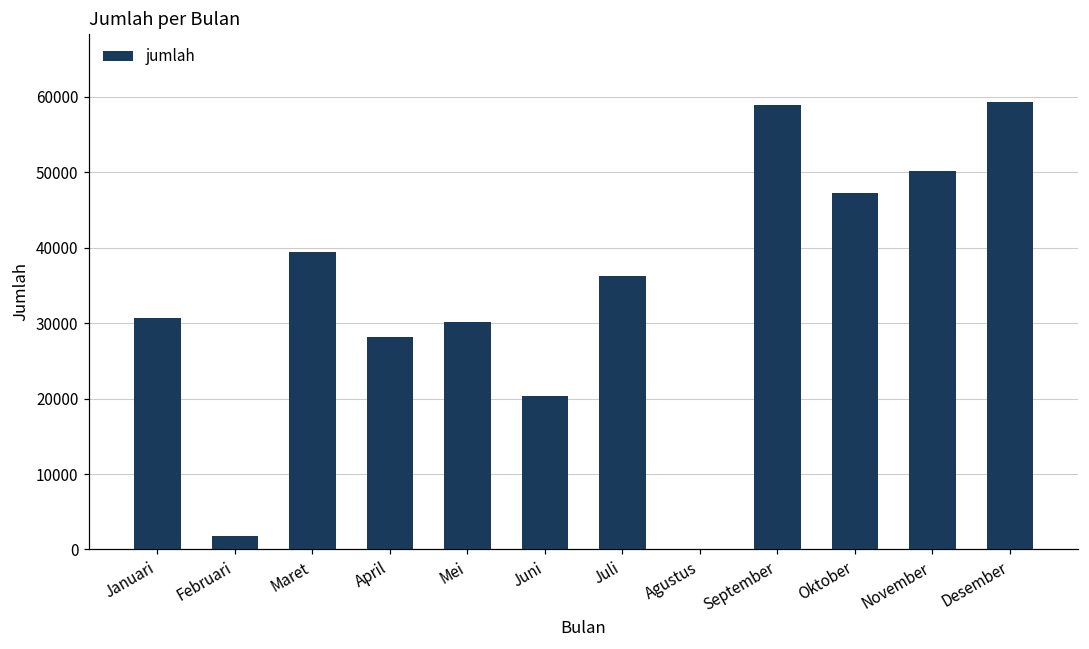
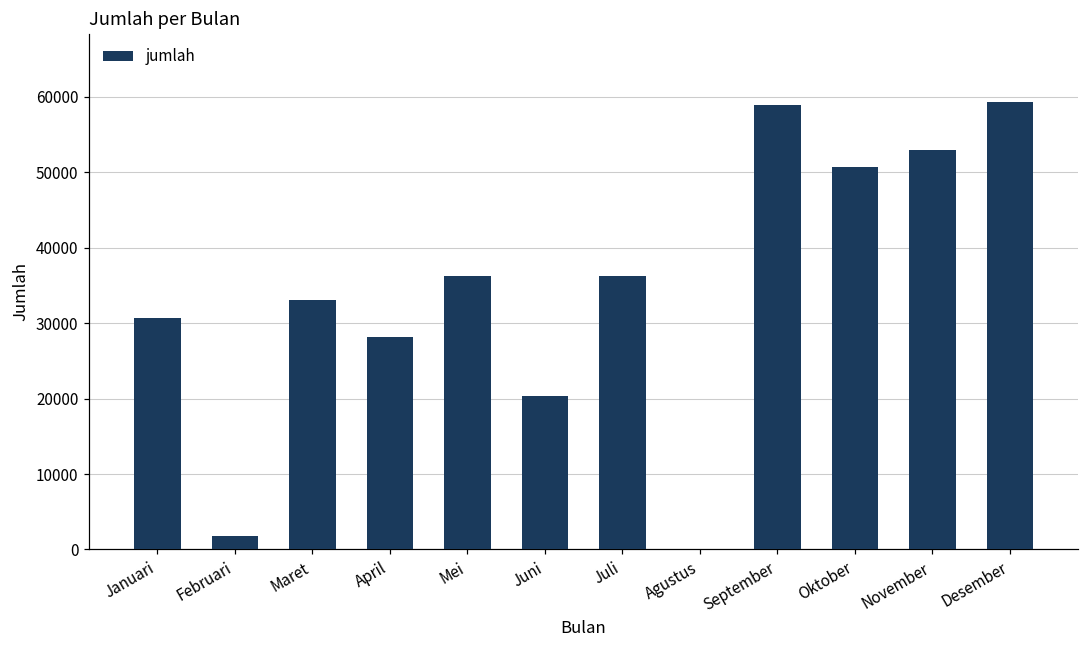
Maret: 39000 -> 33000
Mei: 30000 -> 36000
Oktober: 47000 -> 51000
November: 50000 -> 53000
